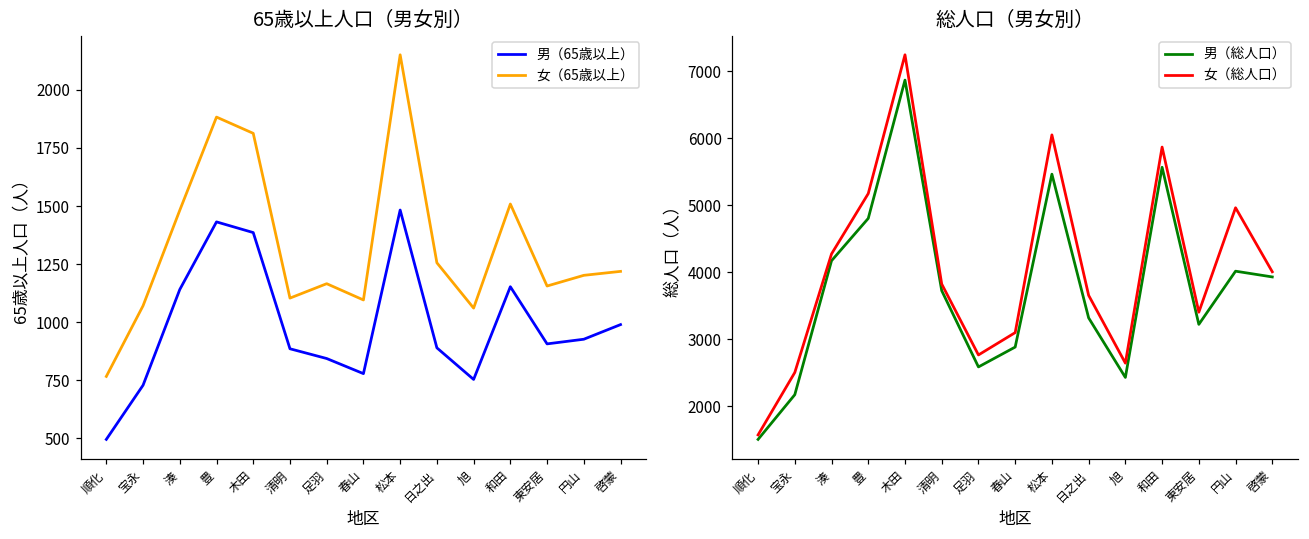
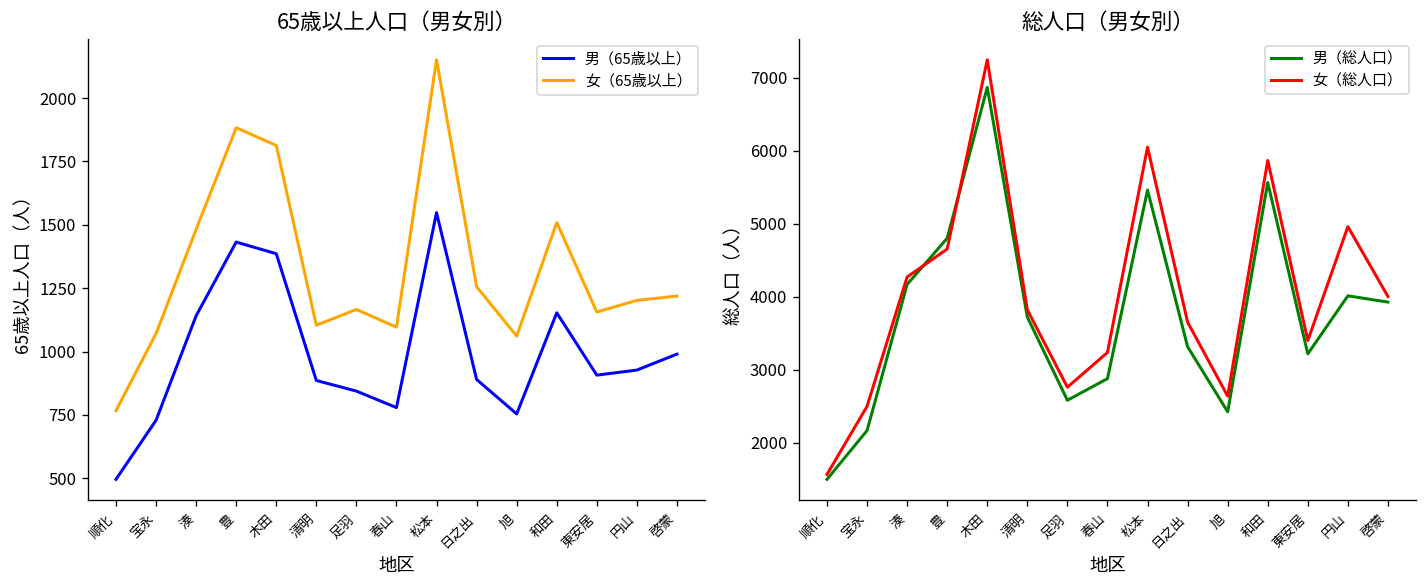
65歳以上人口（男女別）, 男（65歳以上）, 松本: 1480 -> 1550
総人口（男女別）, 女（総人口）, 豊: 5200 -> 4700
総人口（男女別）, 女（総人口）, 春山: 3100 -> 3200
